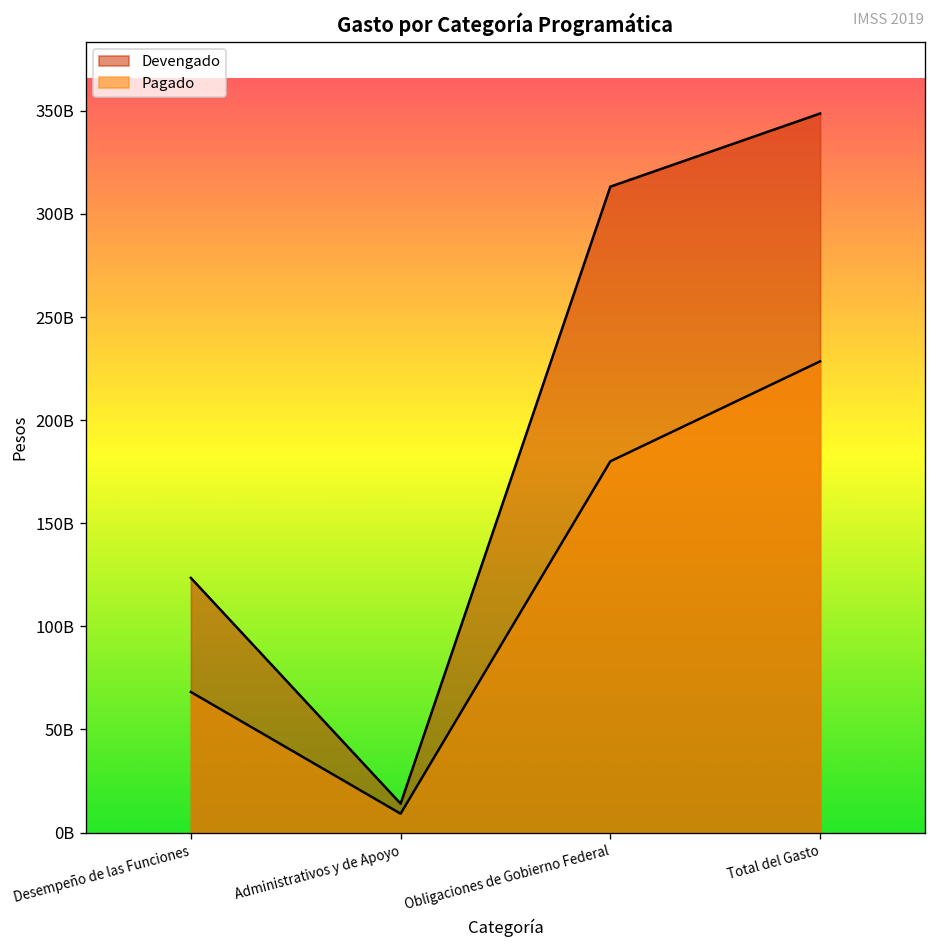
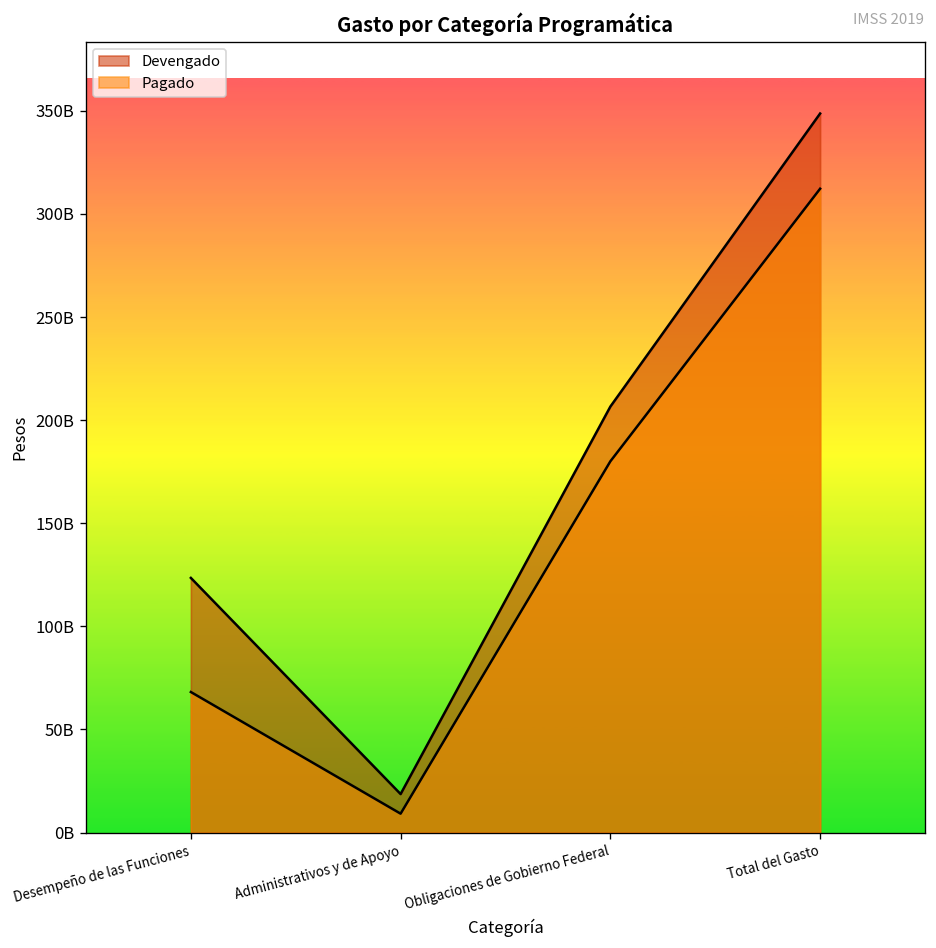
Devengado, Administrativos y de Apoyo: 14000000000 -> 19000000000
Devengado, Obligaciones de Gobierno Federal: 313000000000 -> 207000000000
Pagado, Total del Gasto: 229000000000 -> 312000000000
